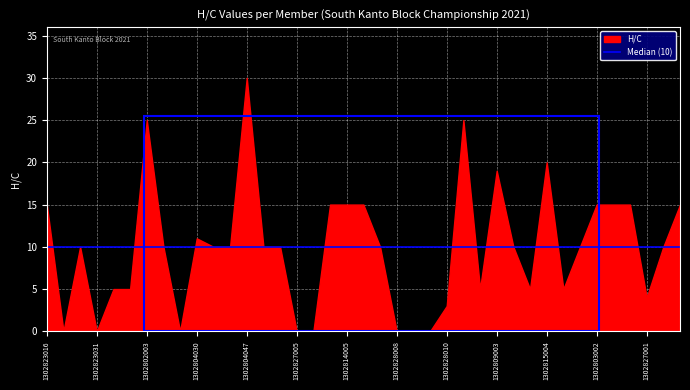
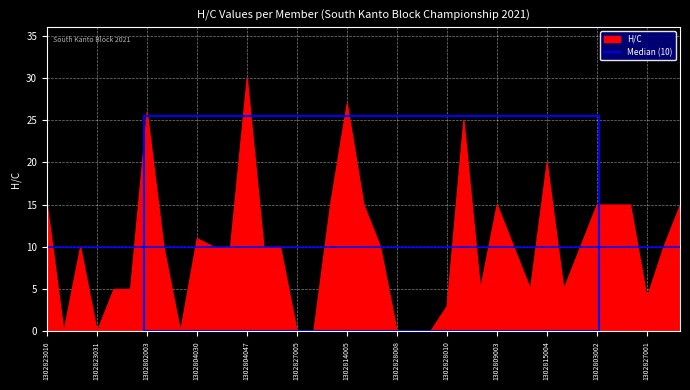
1302802003: 25 -> 26
1302814005: 15 -> 27
1302809003: 19 -> 15
